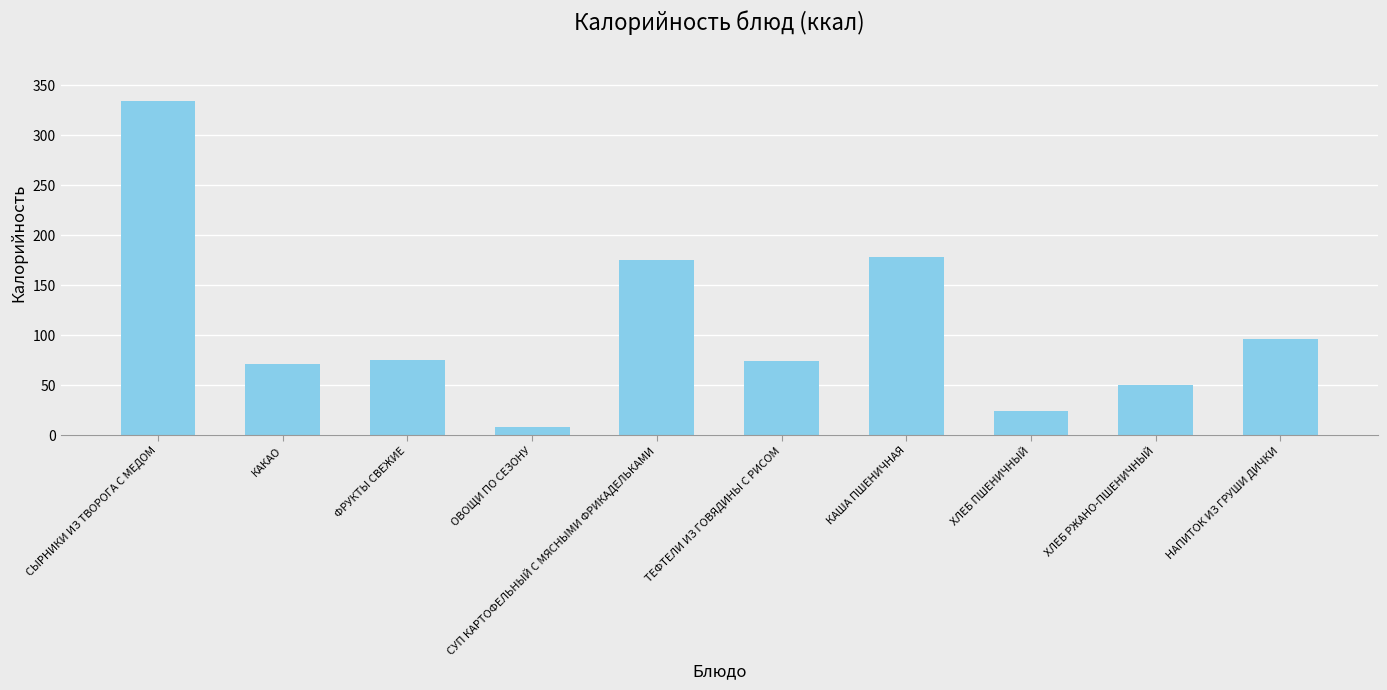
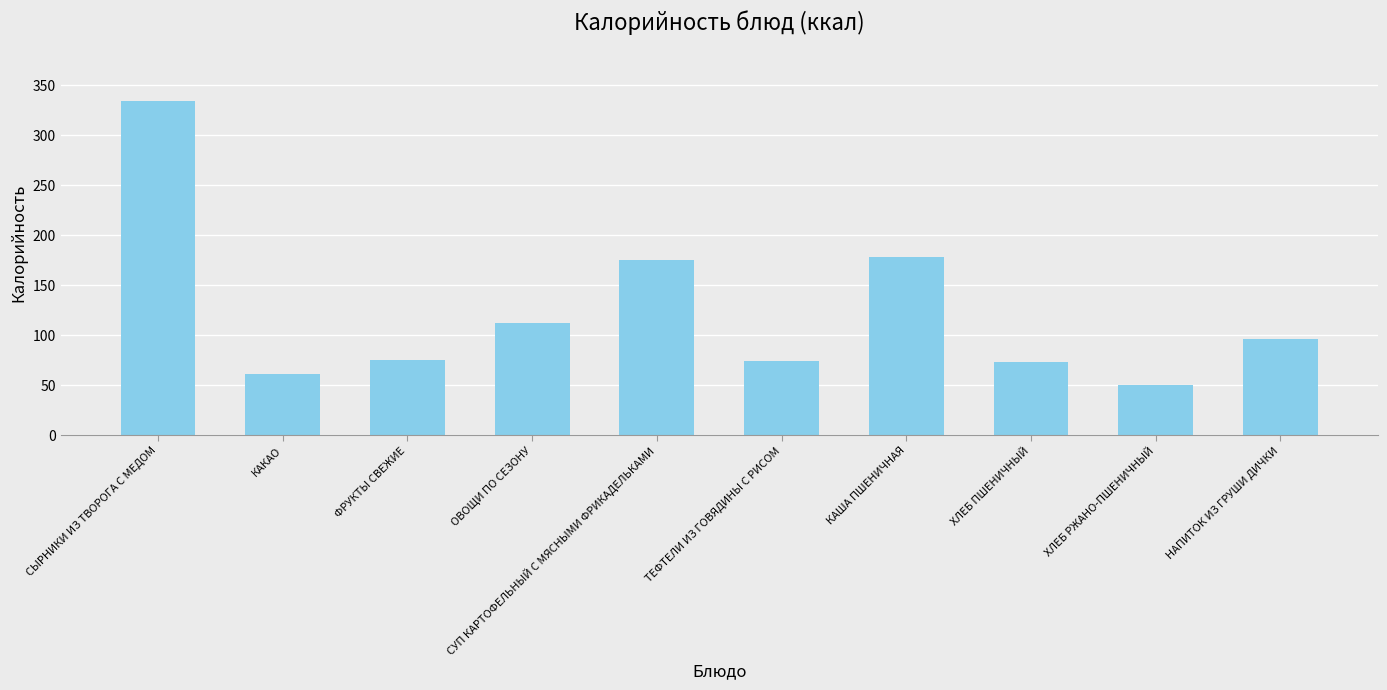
КАКАО: 70 -> 60
ОВОЩИ ПО СЕЗОНУ: 10 -> 110
ХЛЕБ ПШЕНИЧНЫЙ: 20 -> 70
